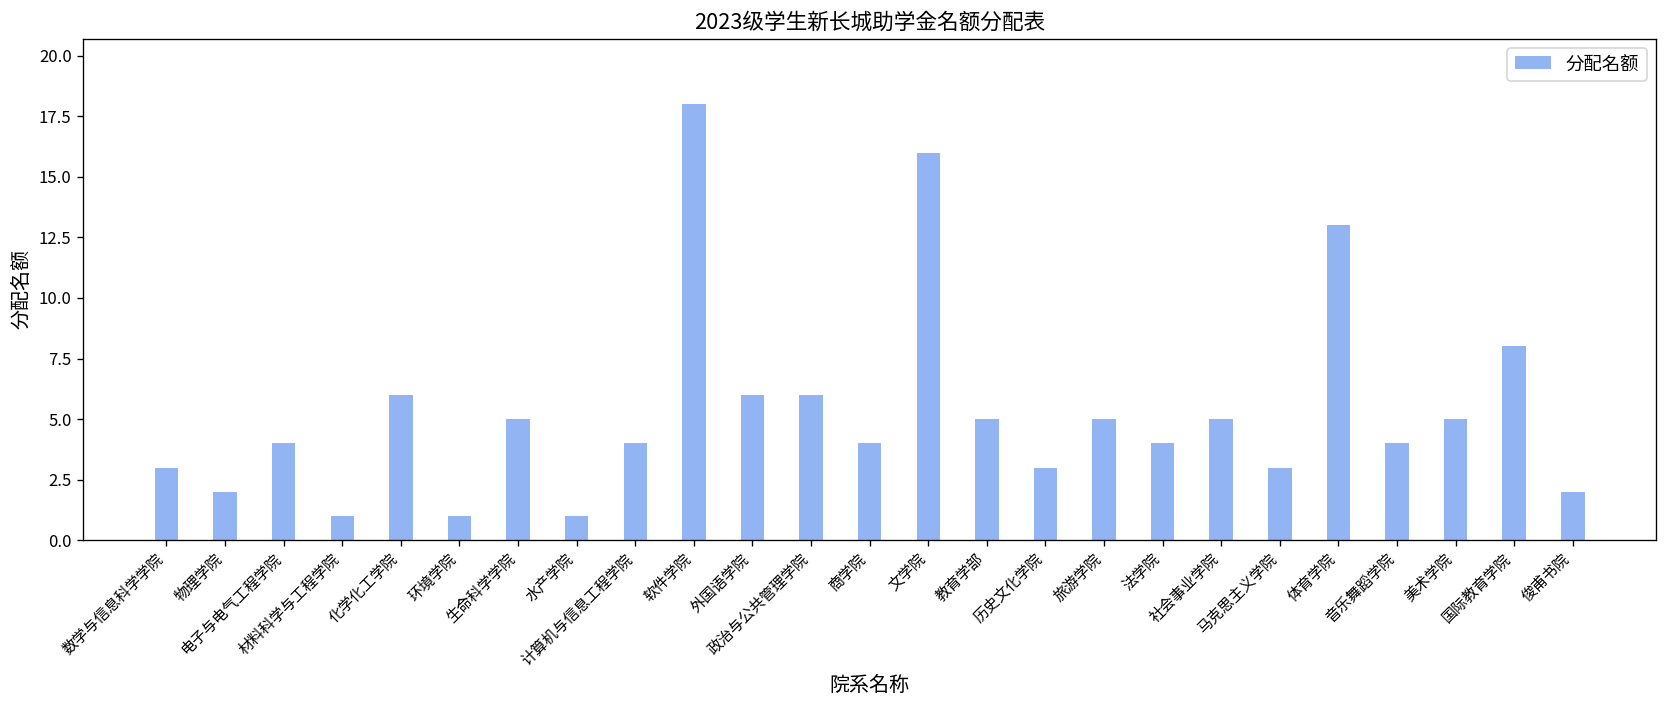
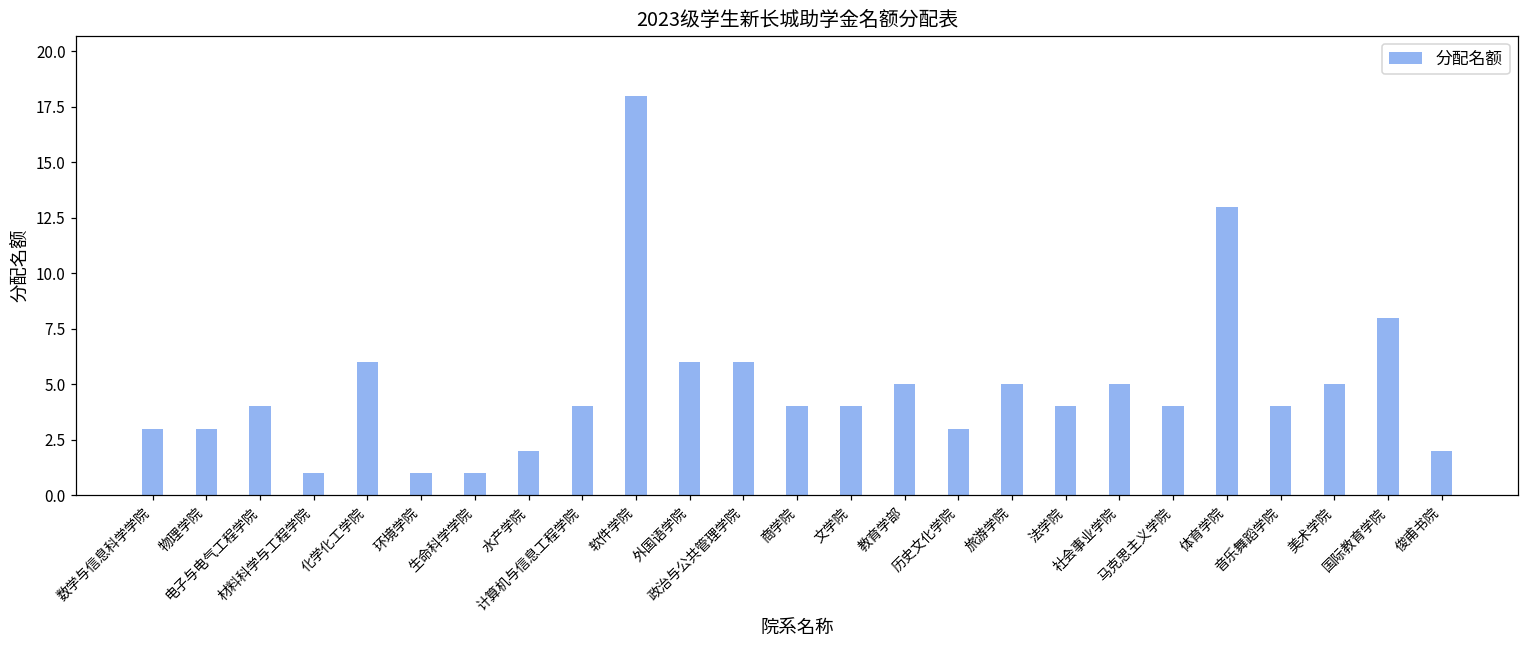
物理学院: 2 -> 3
生命科学学院: 5 -> 1
水产学院: 1 -> 2
文学院: 16 -> 4
马克思主义学院: 3 -> 4
